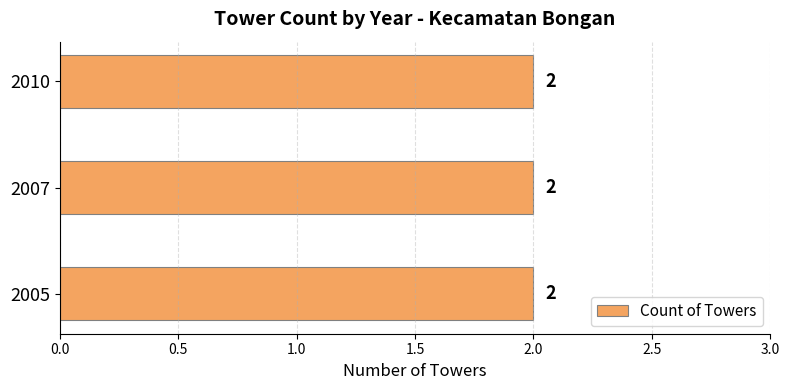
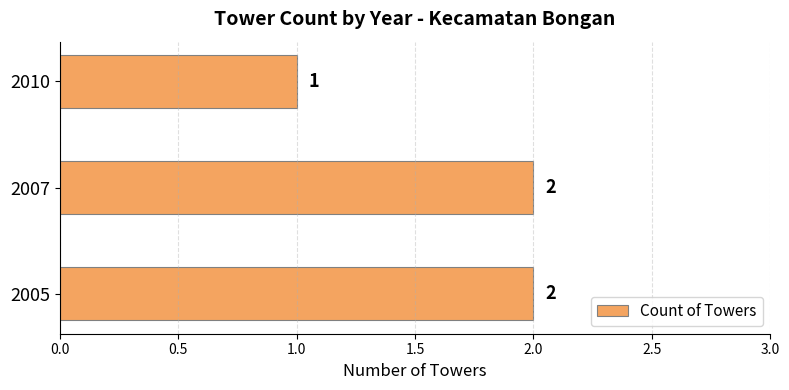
2010: 2 -> 1
